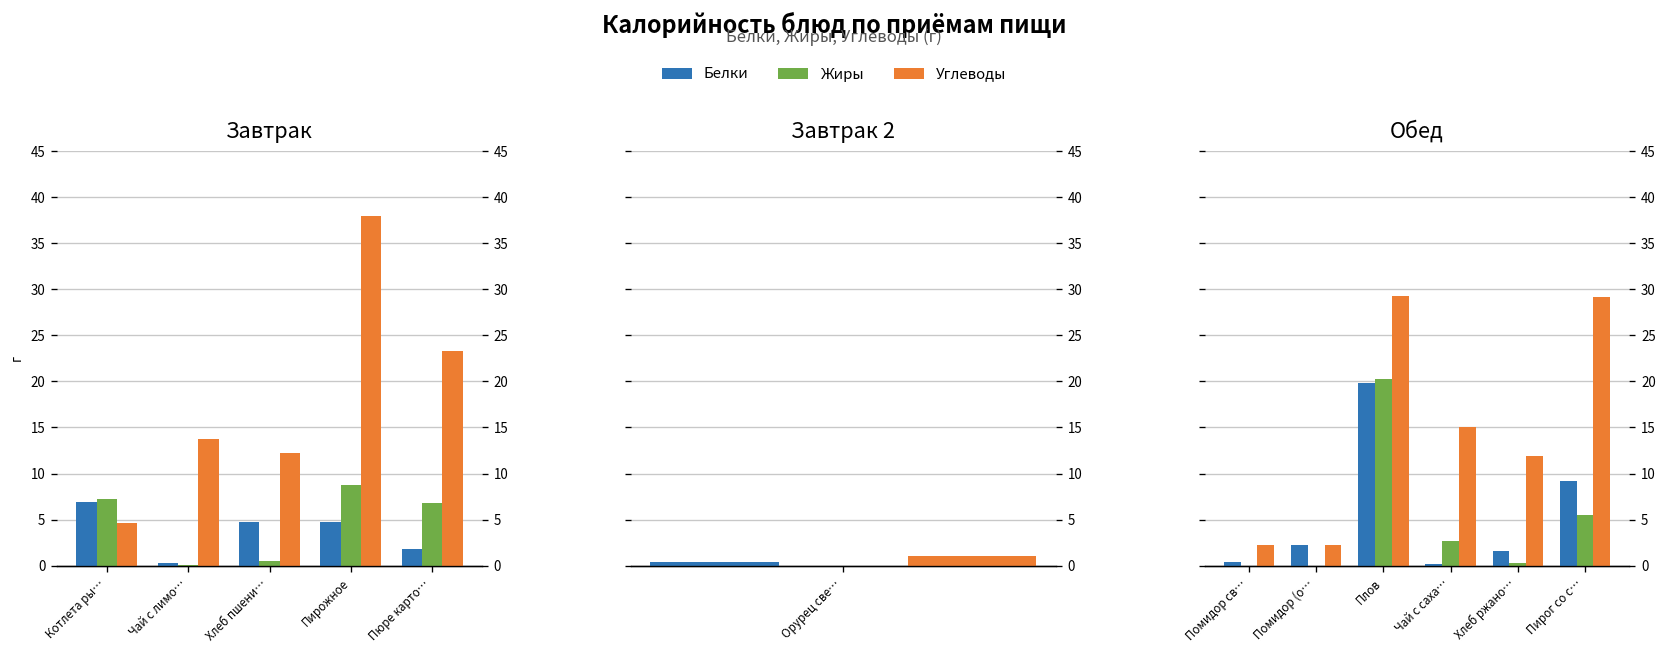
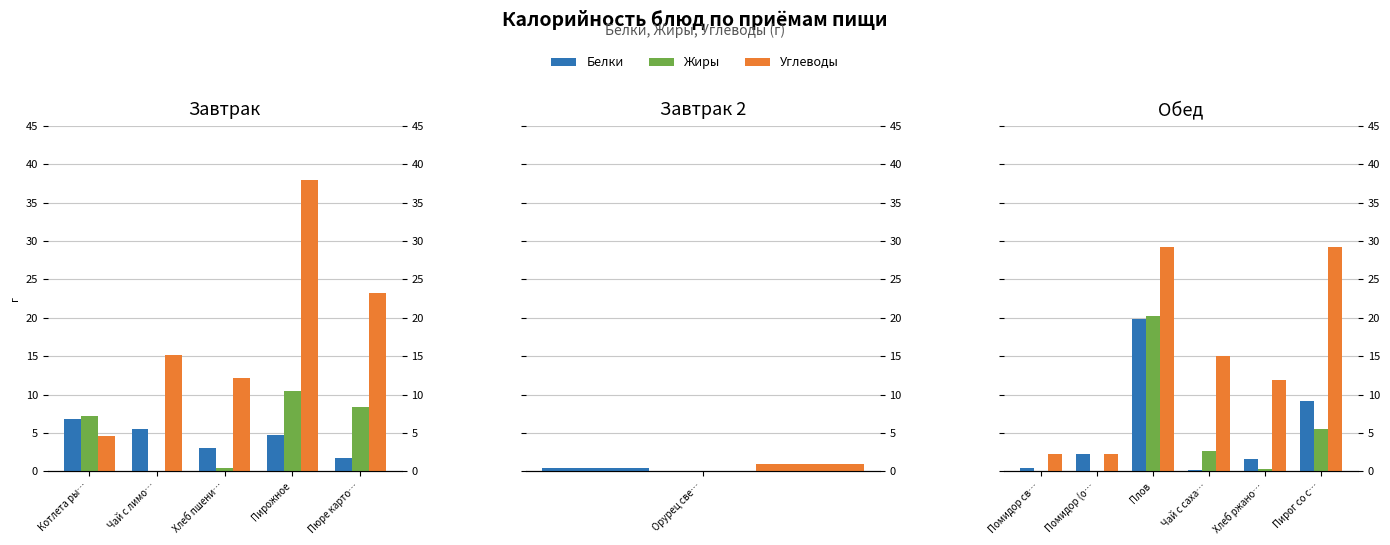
Завтрак, Белки, Чай с лимо…: 0 -> 6
Завтрак, Углеводы, Чай с лимо…: 14 -> 15
Завтрак, Белки, Хлеб пшени…: 5 -> 3
Завтрак, Жиры, Пирожное: 9 -> 11
Завтрак, Жиры, Пюре карто…: 7 -> 8
